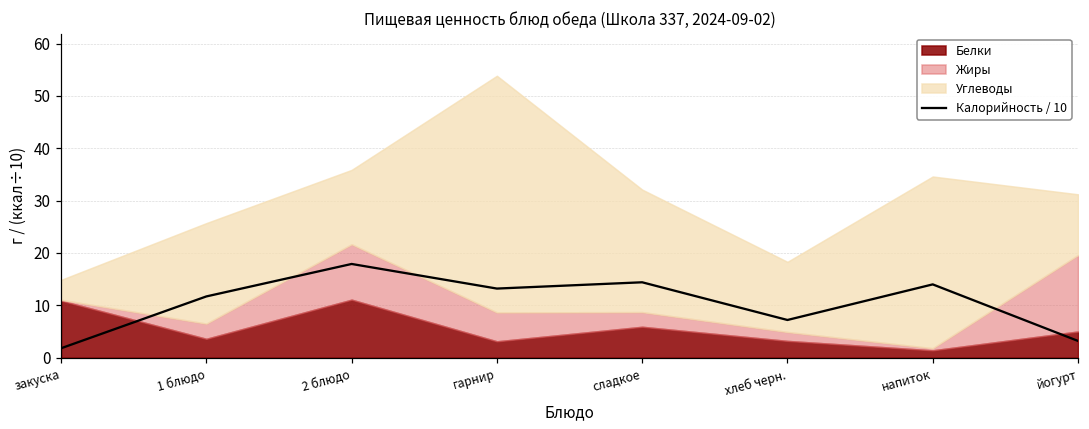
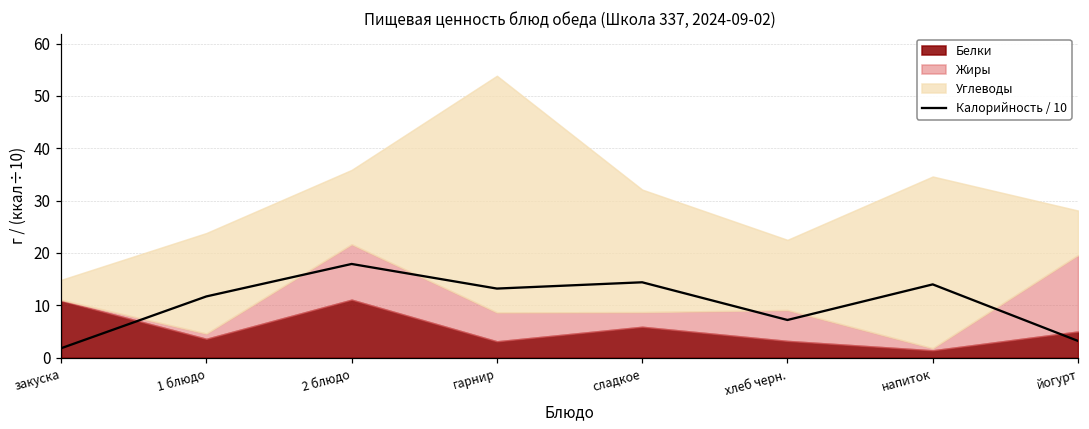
Жиры, 1 блюдо: 3 -> 1
Жиры, хлеб черн.: 2 -> 6
Углеводы, йогурт: 12 -> 9
